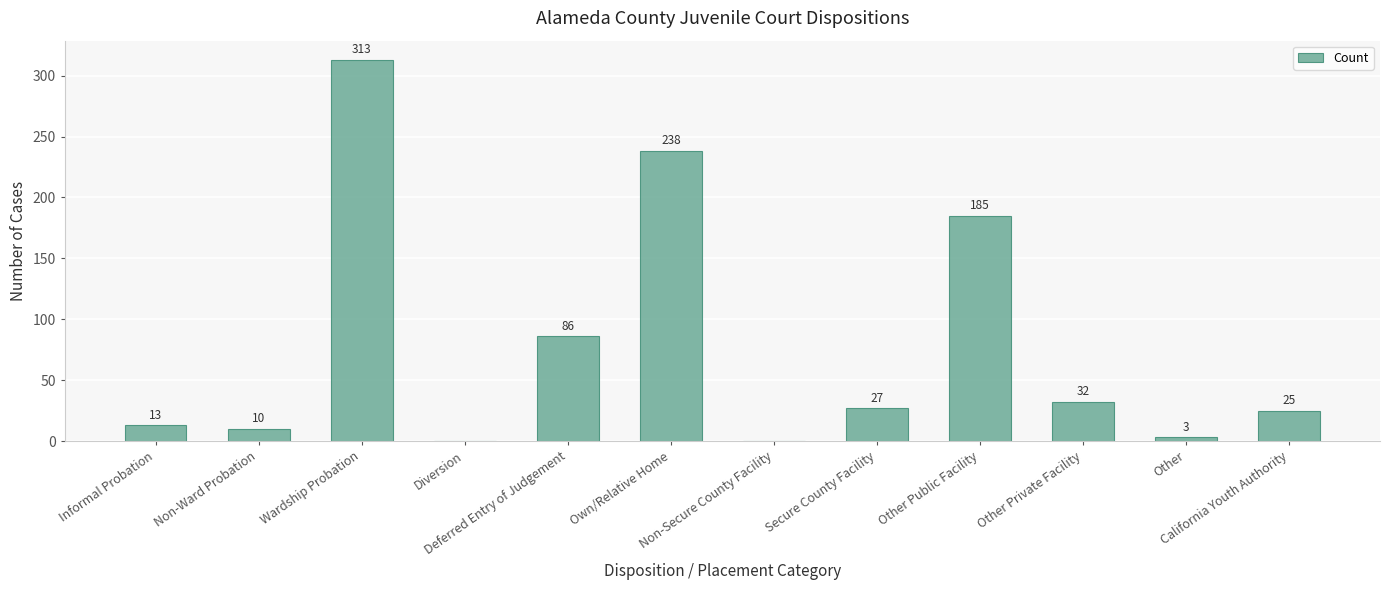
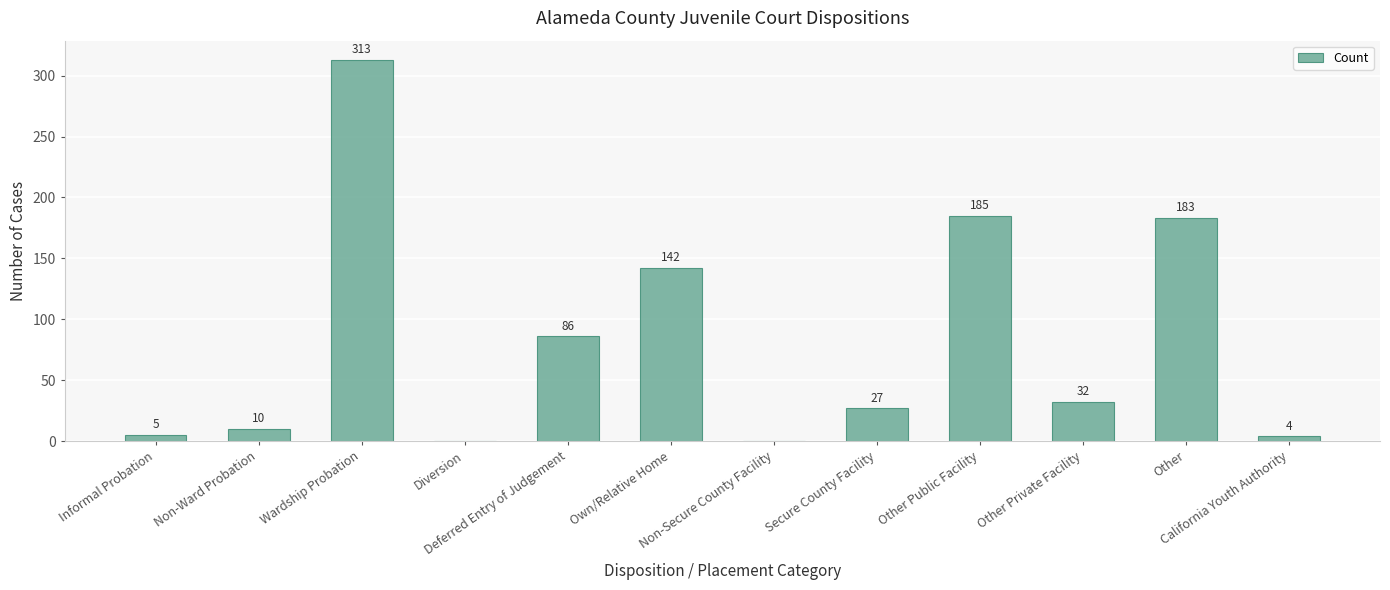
Informal Probation: 13 -> 5
Own/Relative Home: 238 -> 142
Other: 3 -> 183
California Youth Authority: 25 -> 4
